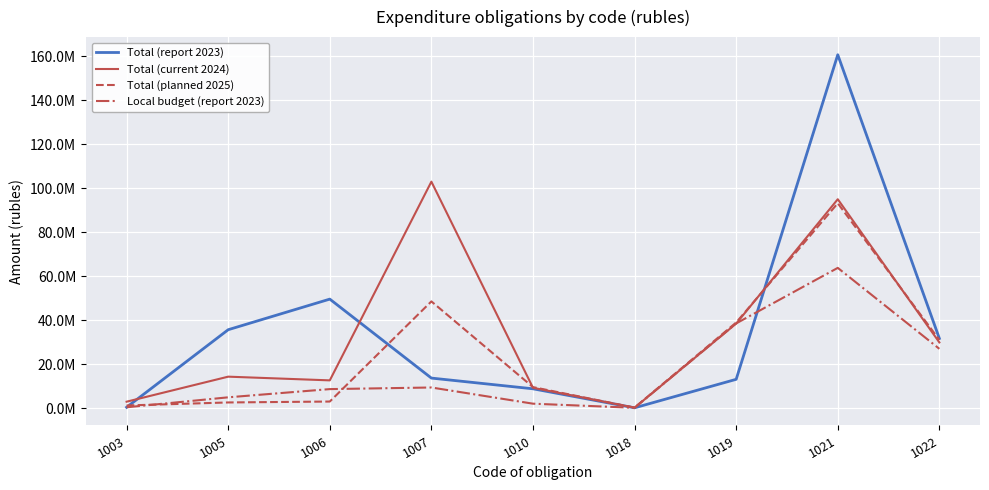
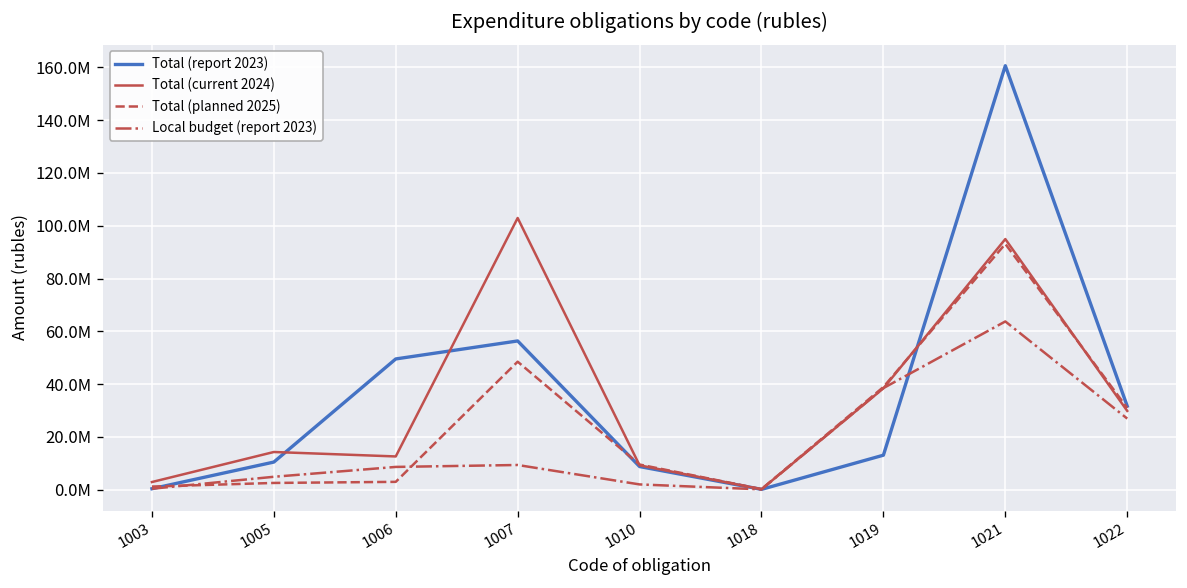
Total (report 2023), 1005: 36000000 -> 10000000
Total (report 2023), 1007: 14000000 -> 56000000
